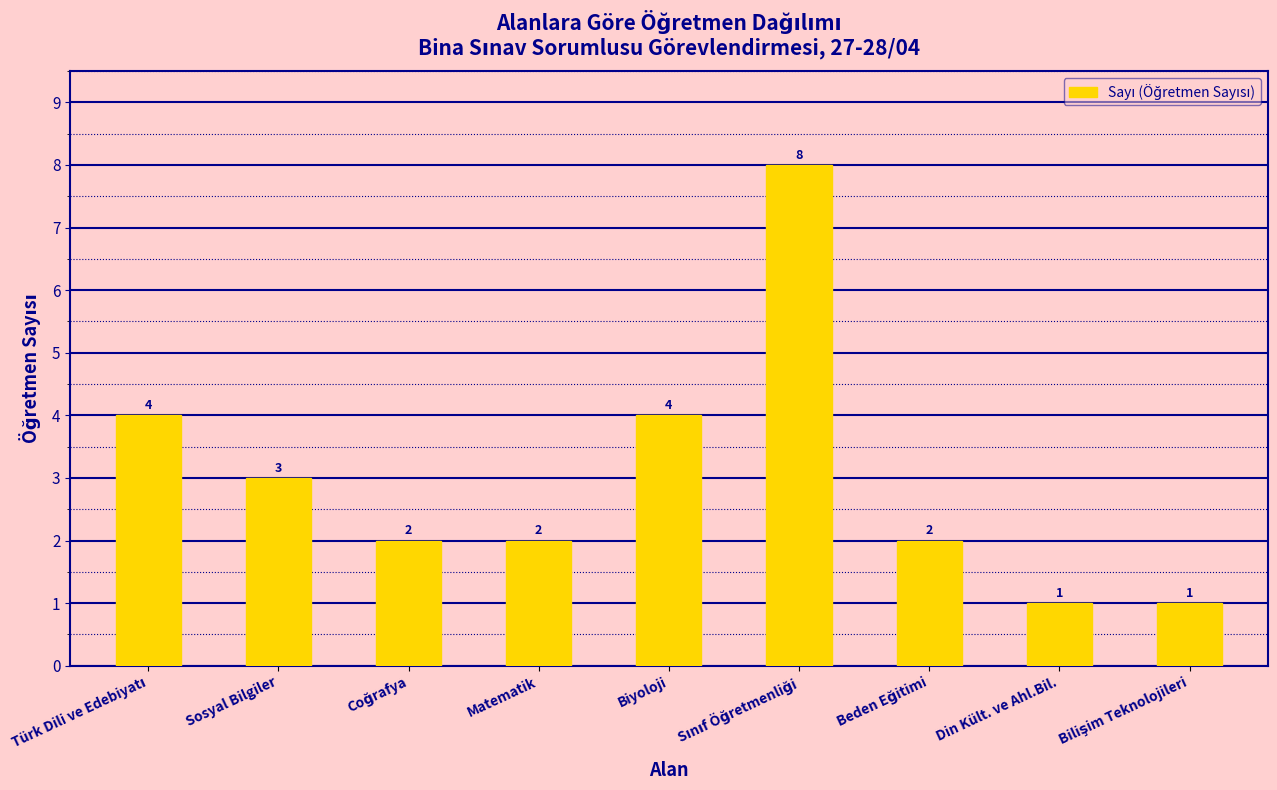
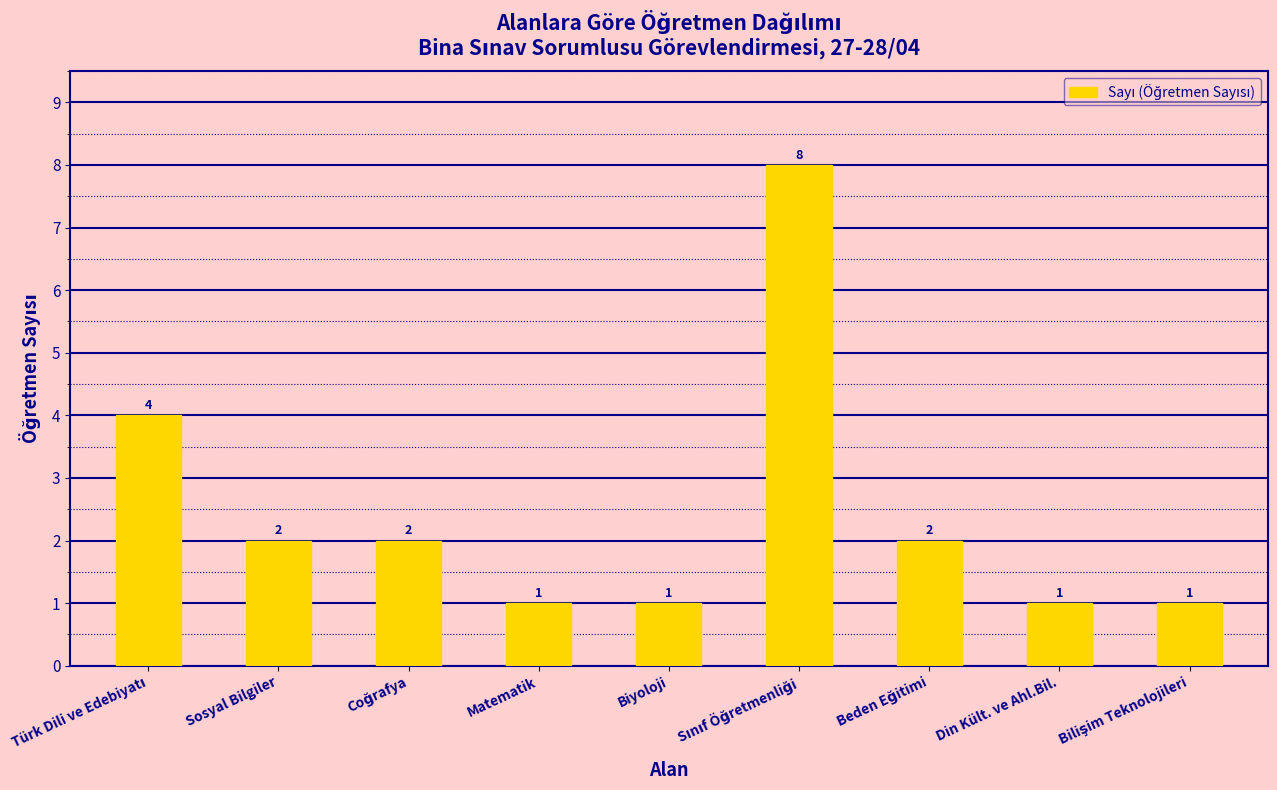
Sosyal Bilgiler: 3 -> 2
Matematik: 2 -> 1
Biyoloji: 4 -> 1
